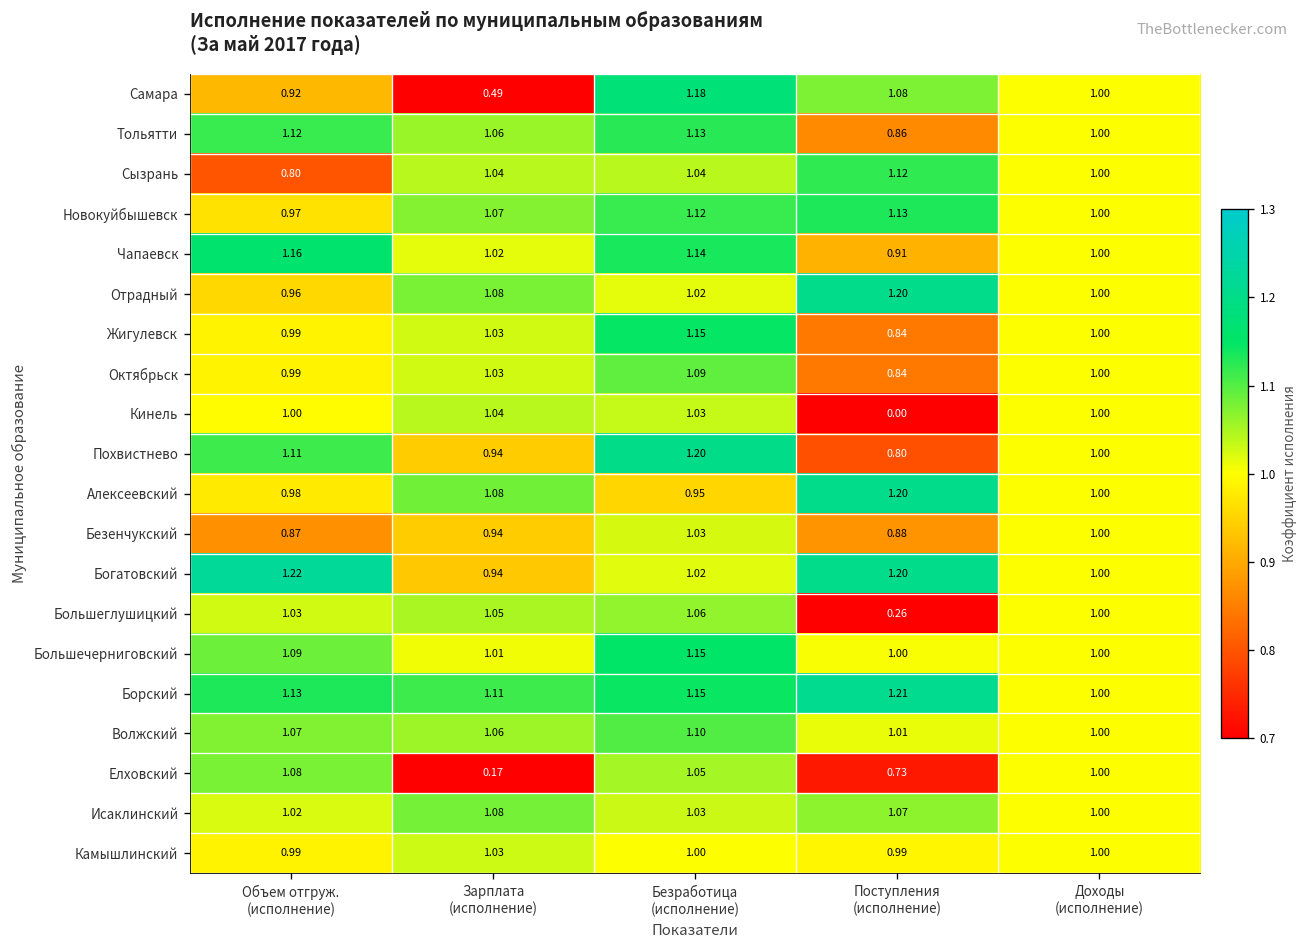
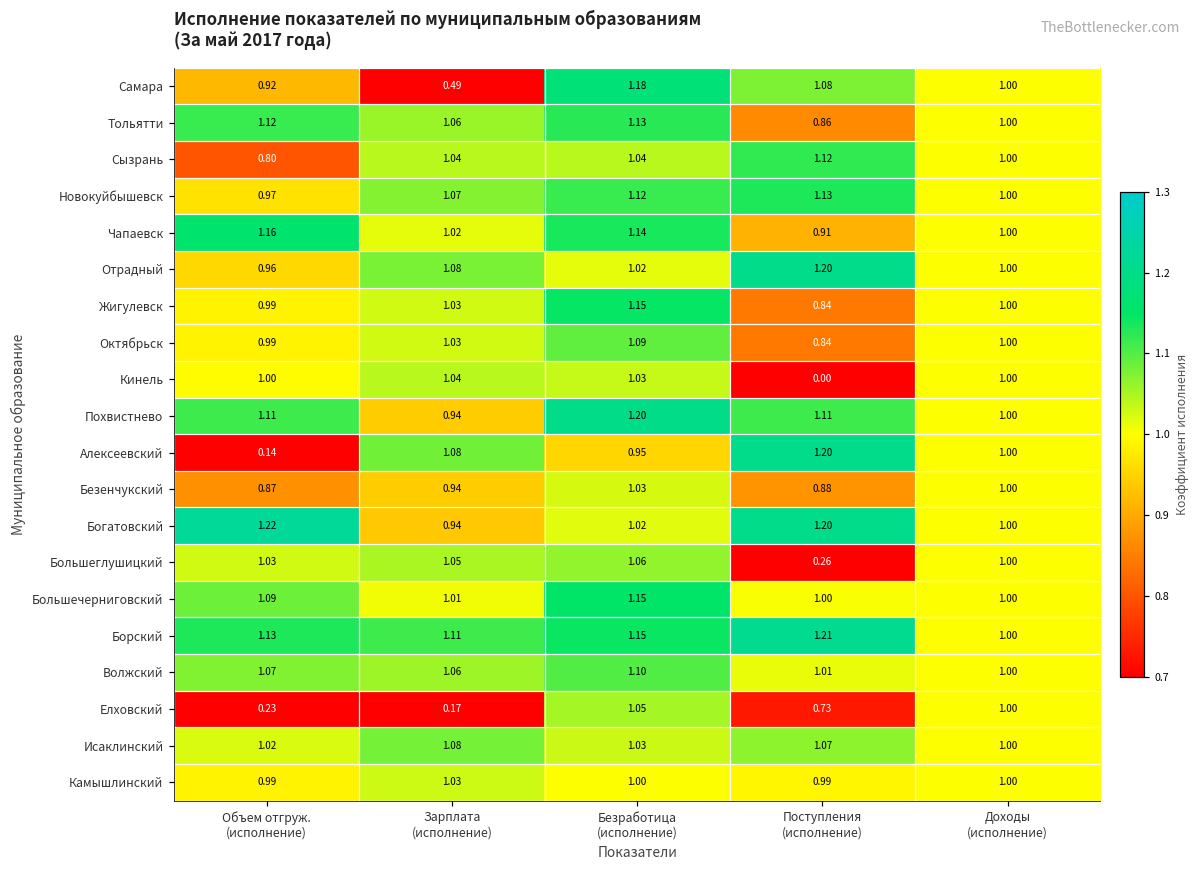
Похвистнево, Поступления (исполнение): 0.80 -> 1.11
Алексеевский, Объем отгруж. (исполнение): 0.98 -> 0.14
Елховский, Объем отгруж. (исполнение): 1.08 -> 0.23
